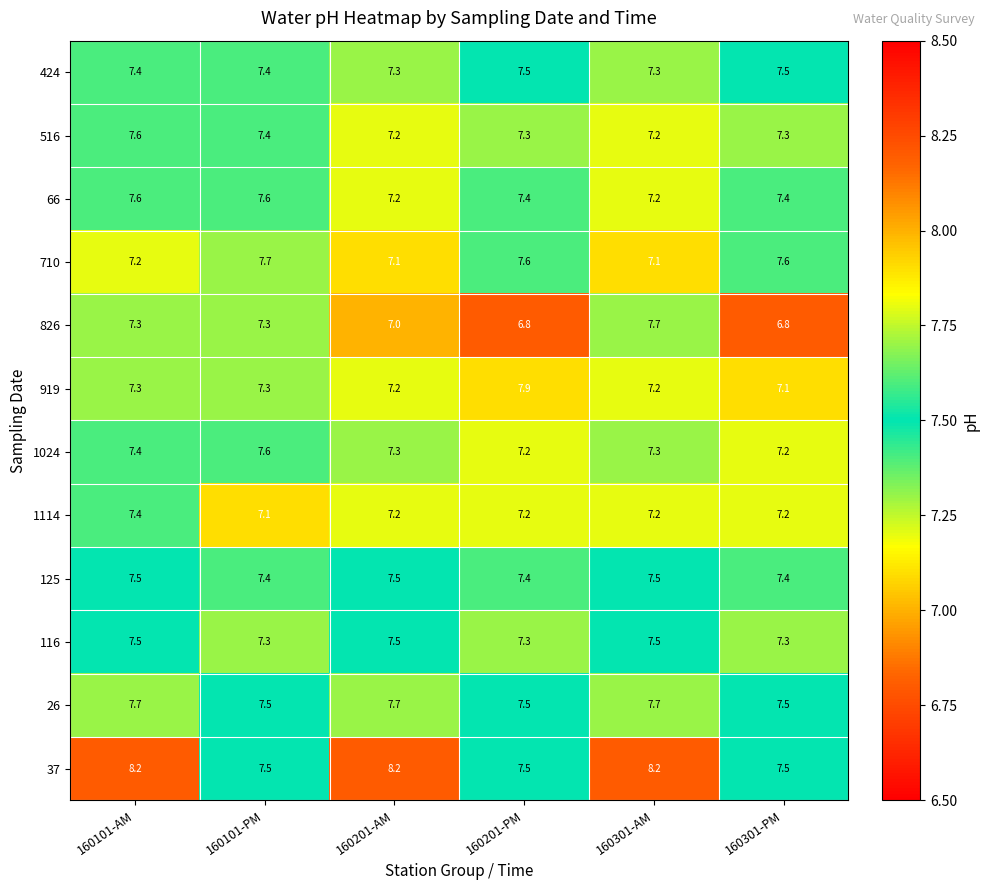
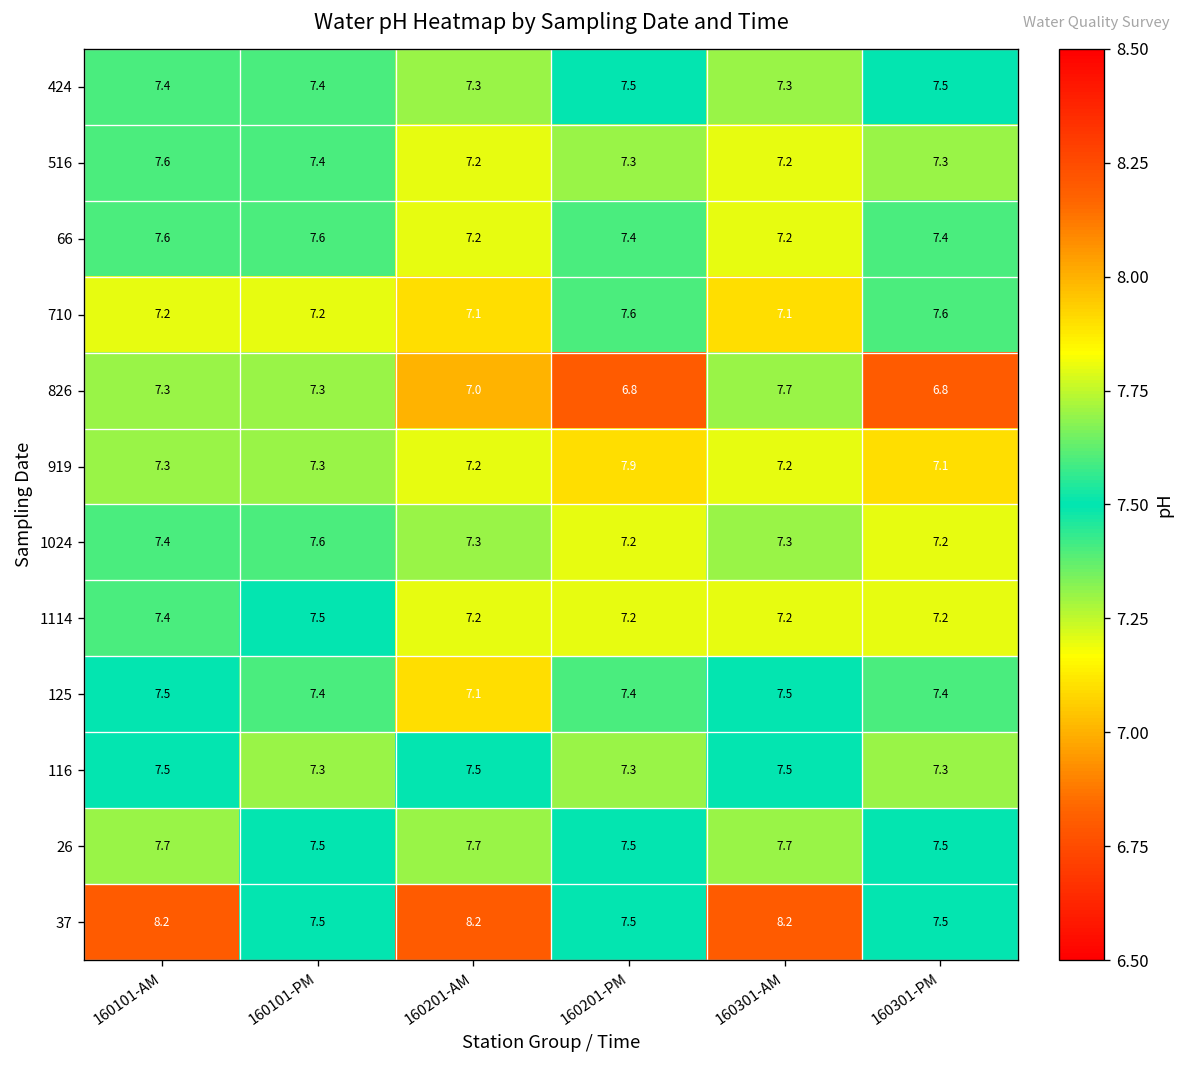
710, 160101-PM: 7.7 -> 7.2
1114, 160101-PM: 7.1 -> 7.5
125, 160201-AM: 7.5 -> 7.1
